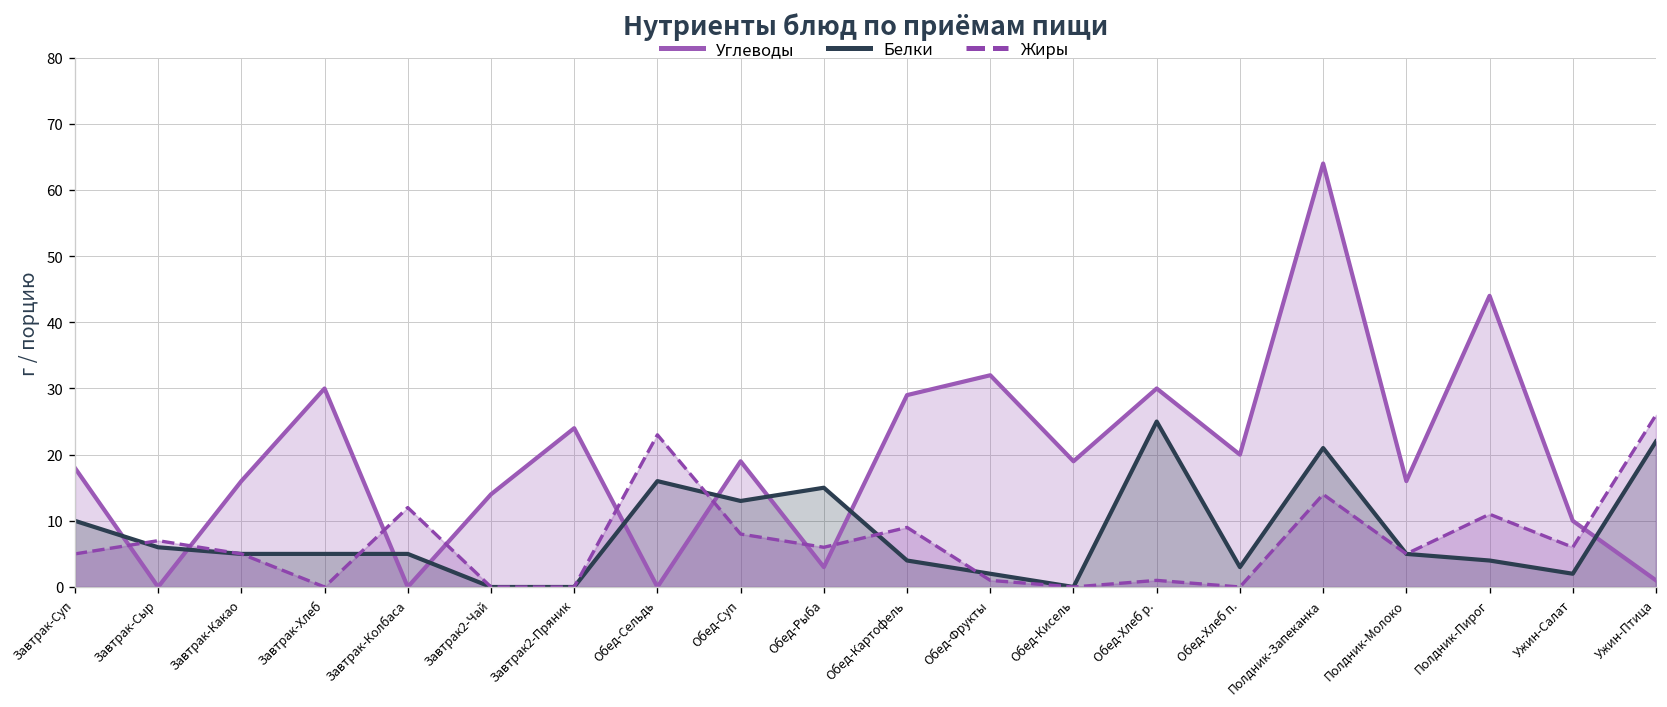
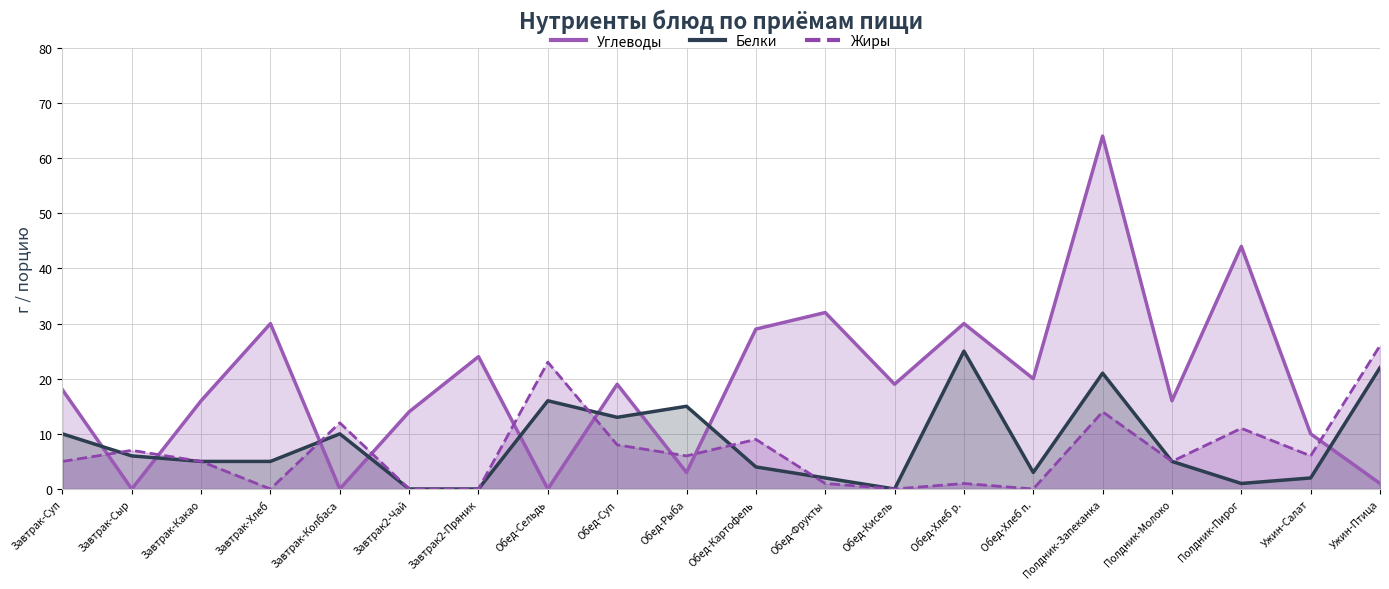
Белки, Завтрак-Колбаса: 5 -> 10
Белки, Полдник-Пирог: 4 -> 1
